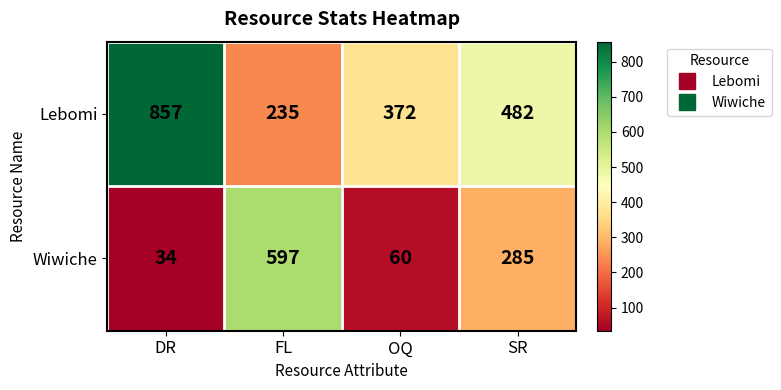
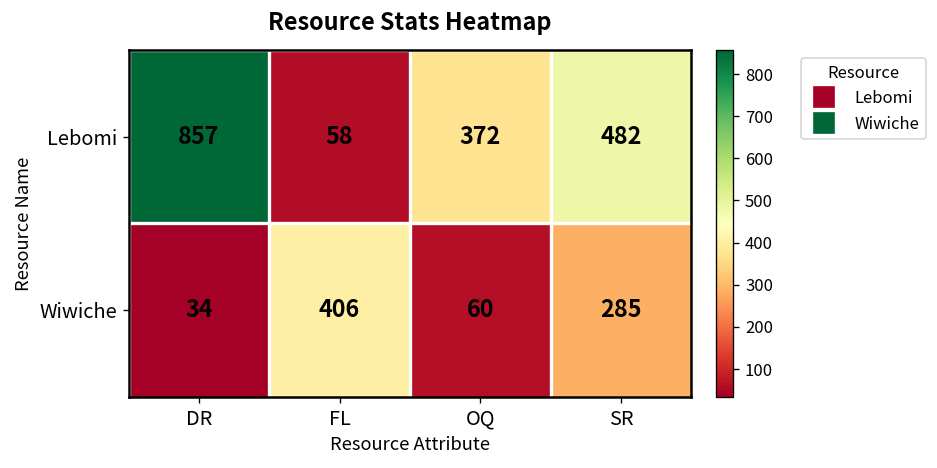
Lebomi, FL: 235 -> 58
Wiwiche, FL: 597 -> 406
